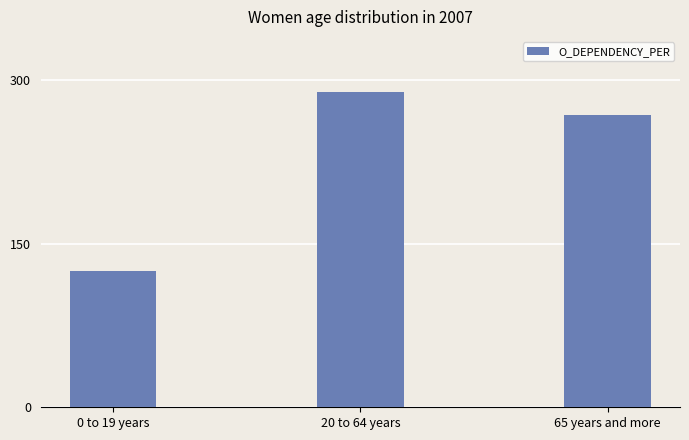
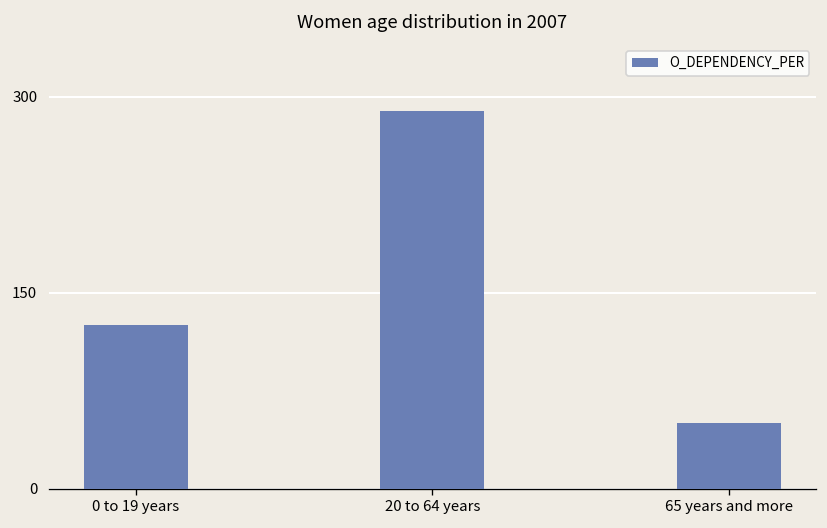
65 years and more: 268 -> 50
